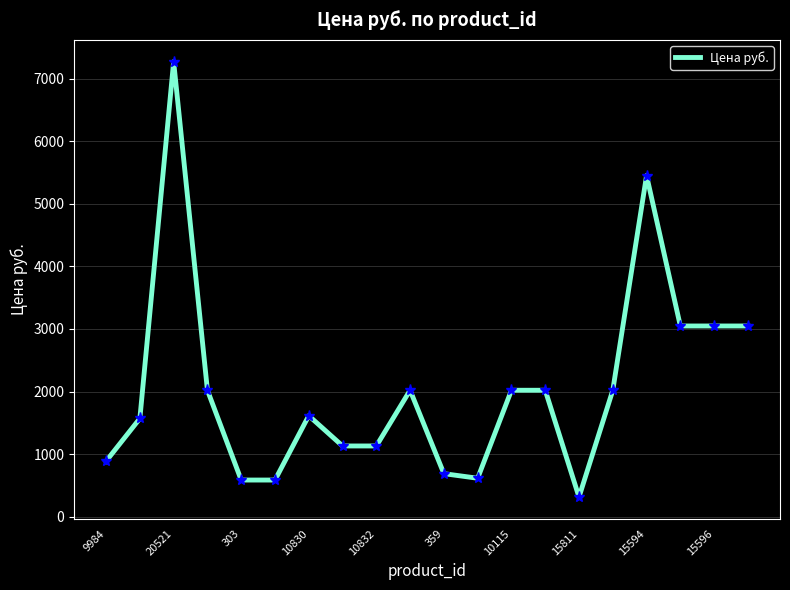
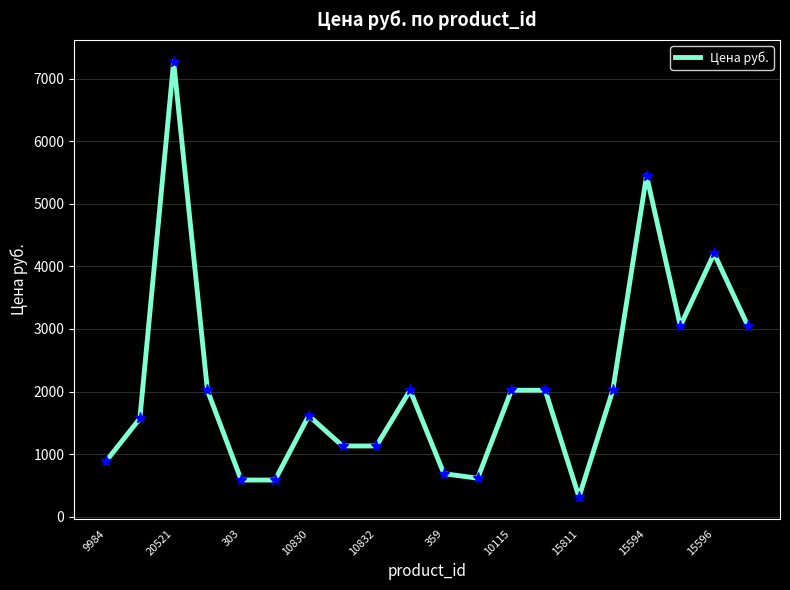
15596: 3000 -> 4200
